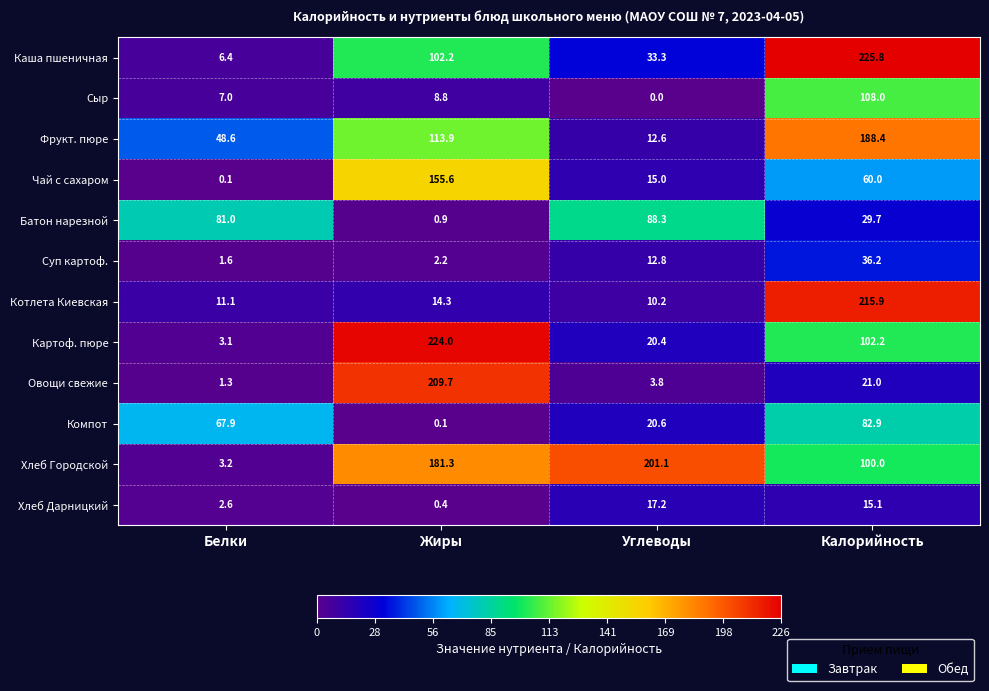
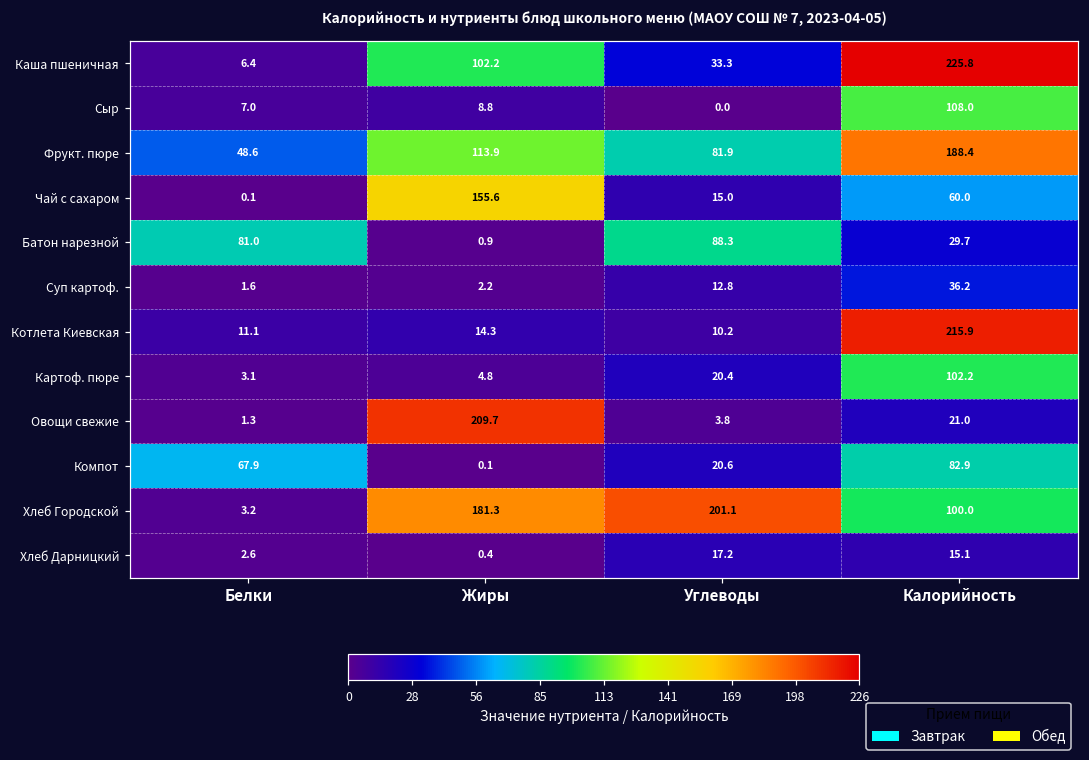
Фрукт. пюре, Углеводы: 12.6 -> 81.9
Картоф. пюре, Жиры: 224.0 -> 4.8
